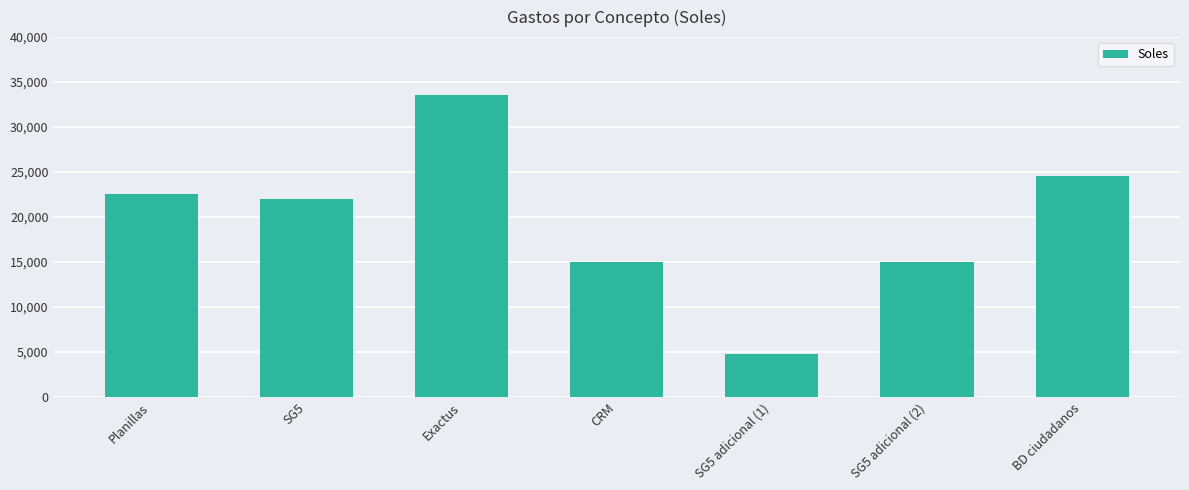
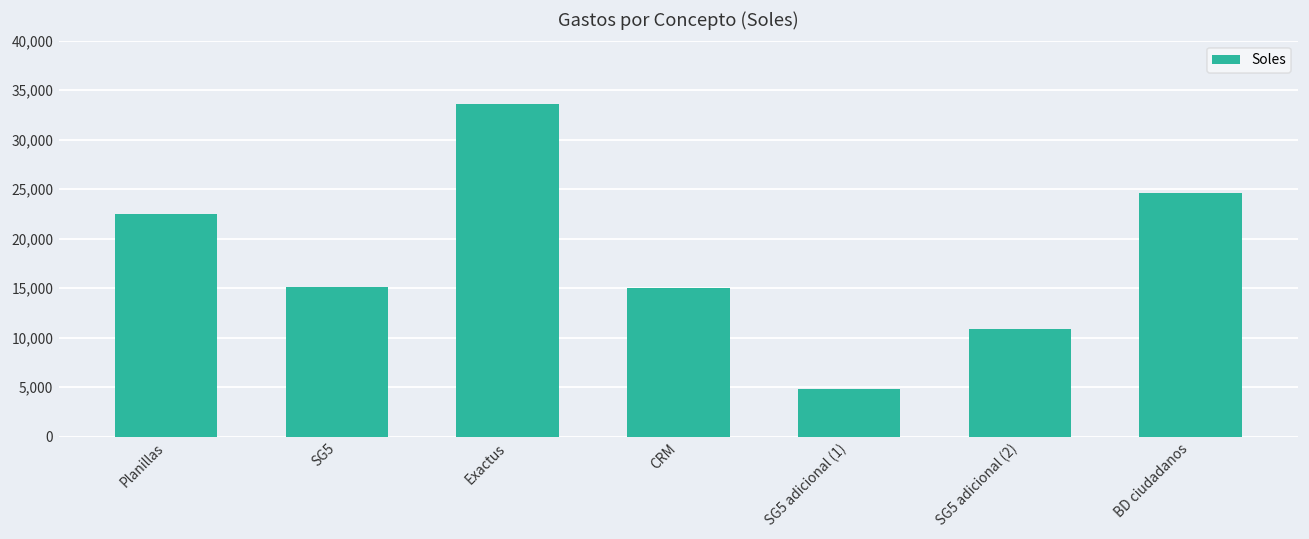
SG5: 22,000 -> 15,000
SG5 adicional (2): 15,000 -> 11,000
